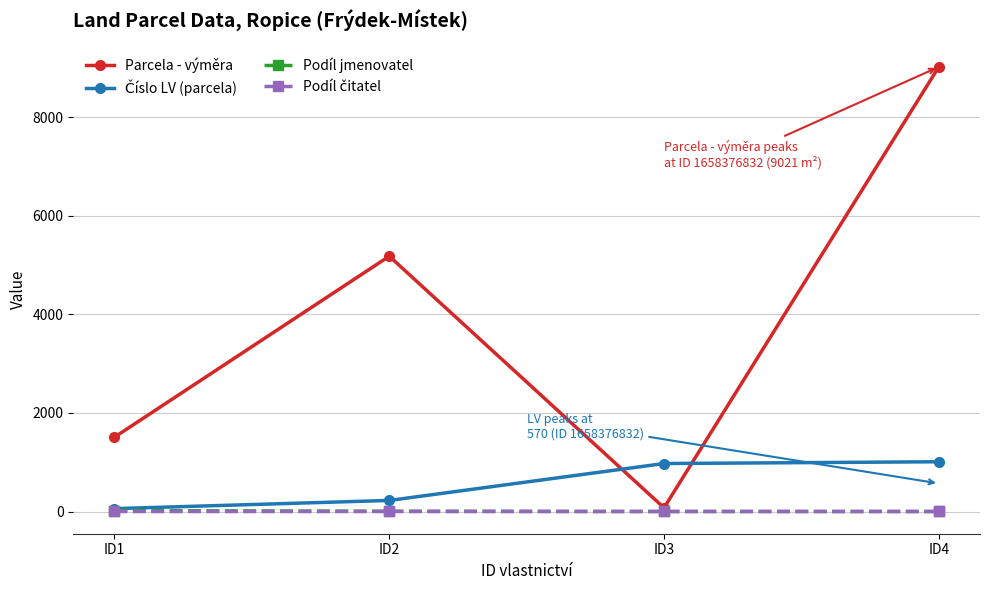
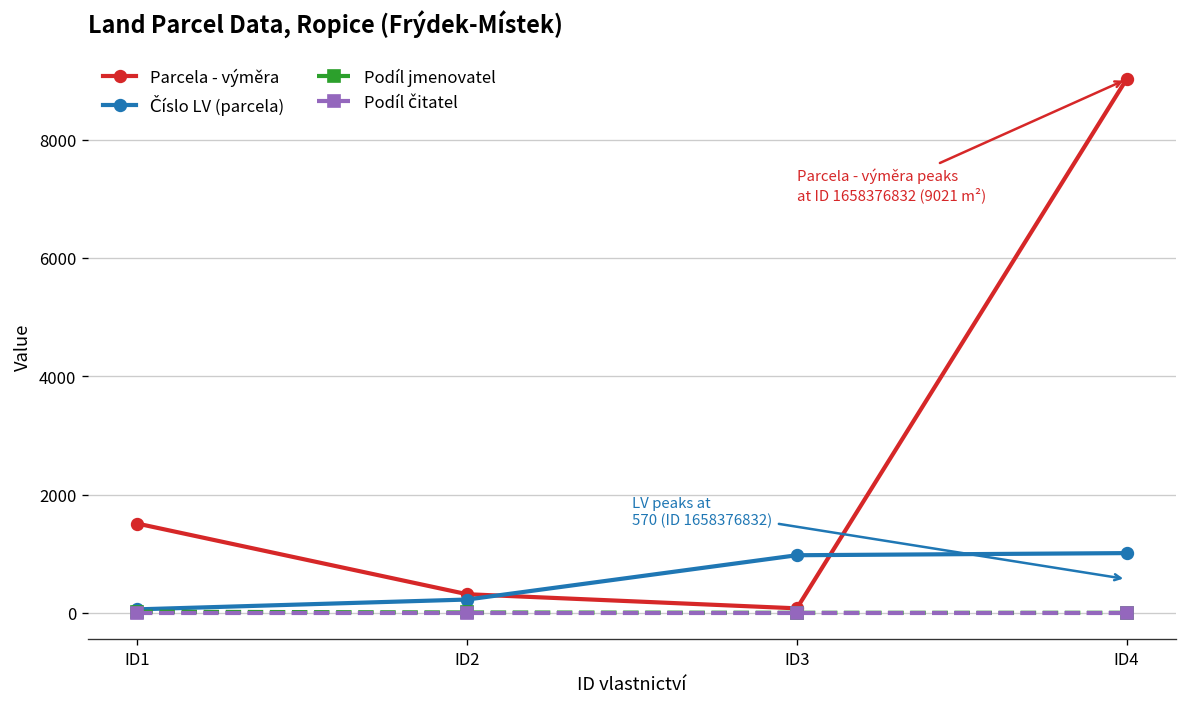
Parcela - výměra, ID2: 5200 -> 300
